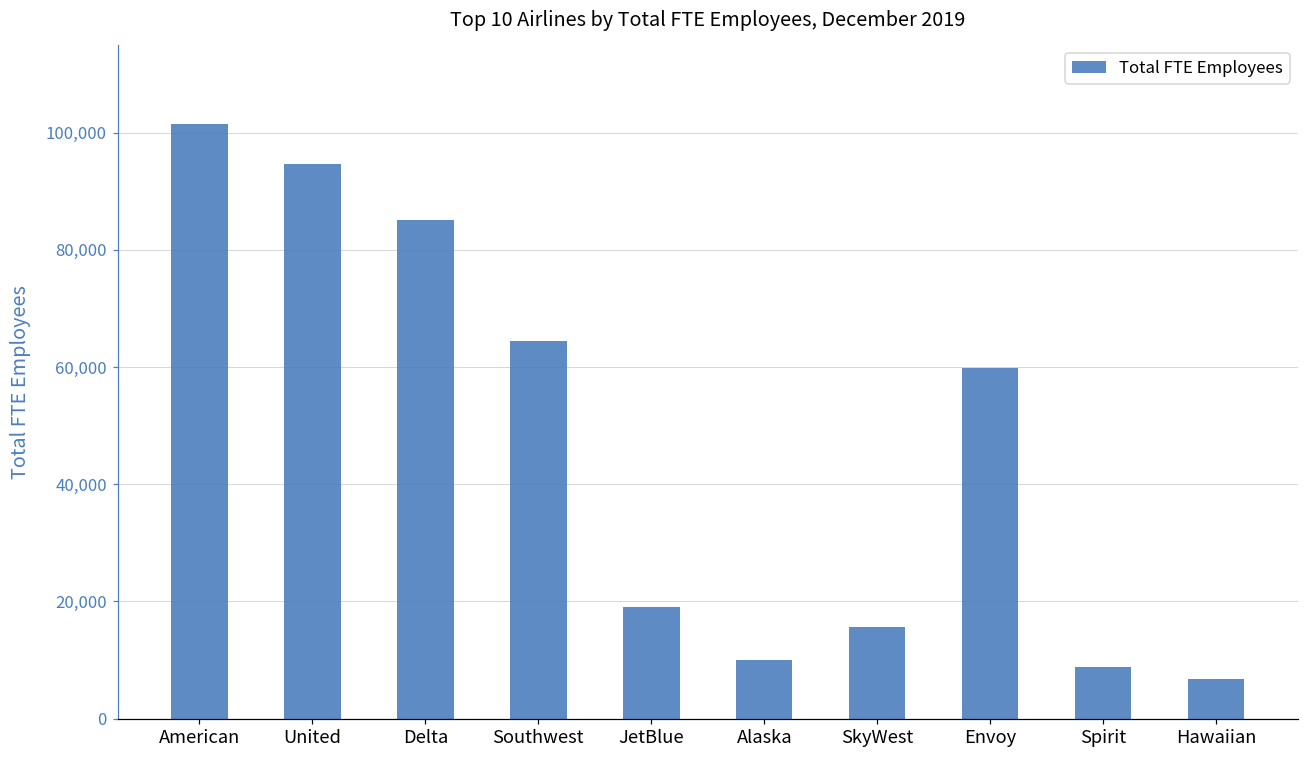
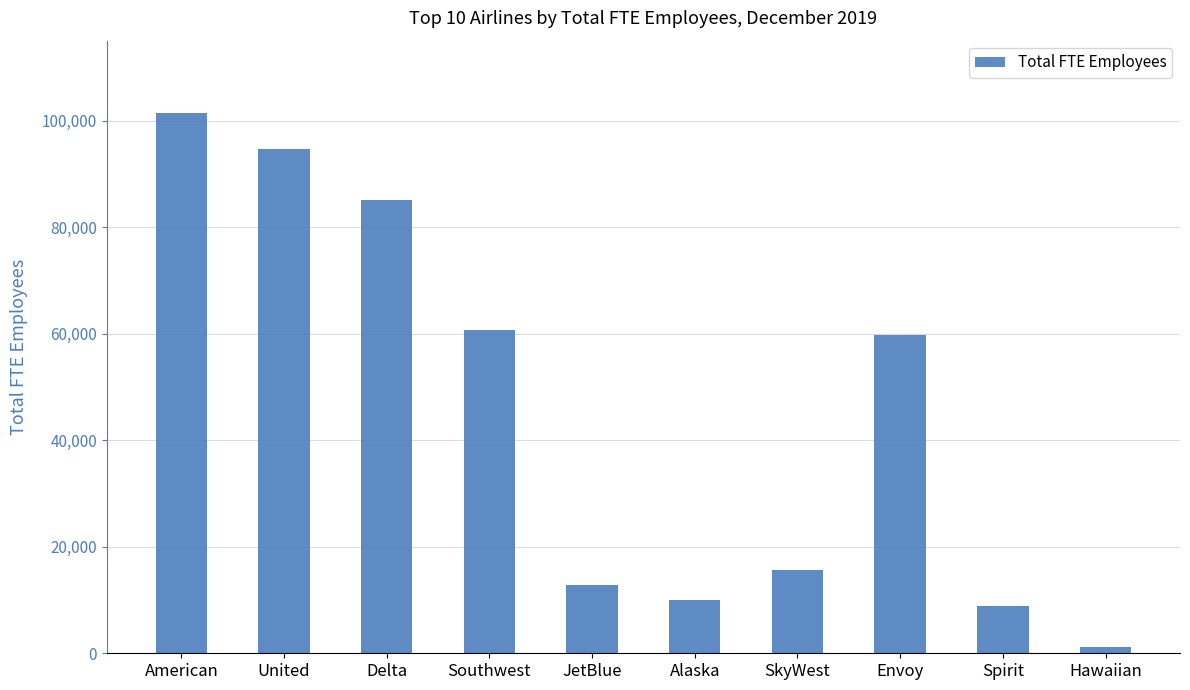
Southwest: 64,000 -> 61,000
JetBlue: 19,000 -> 13,000
Hawaiian: 7,000 -> 1,000
